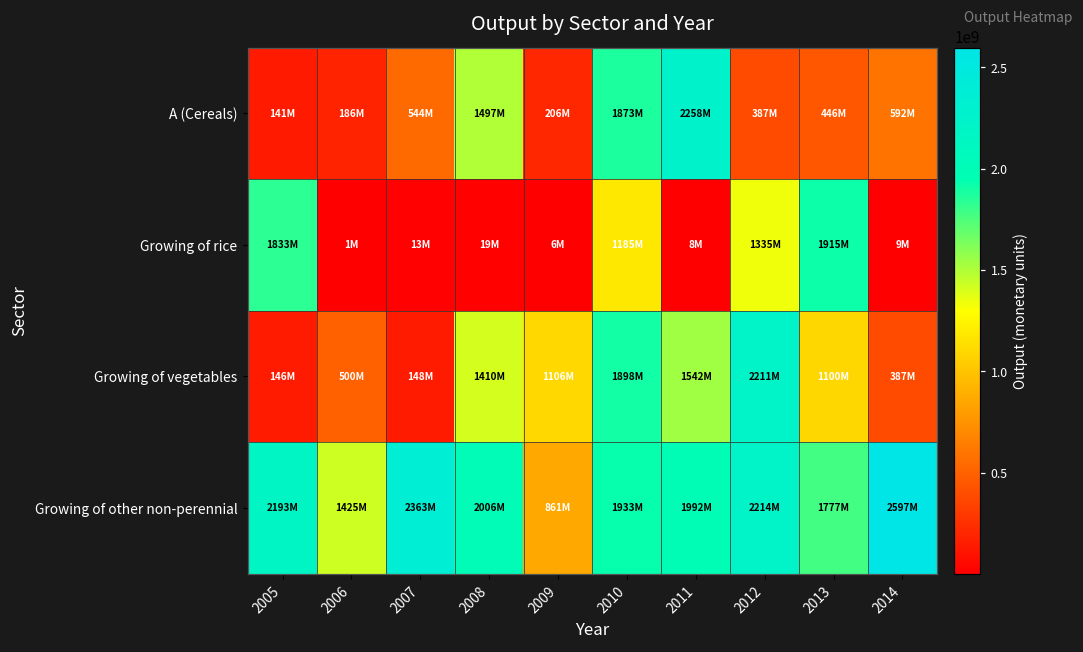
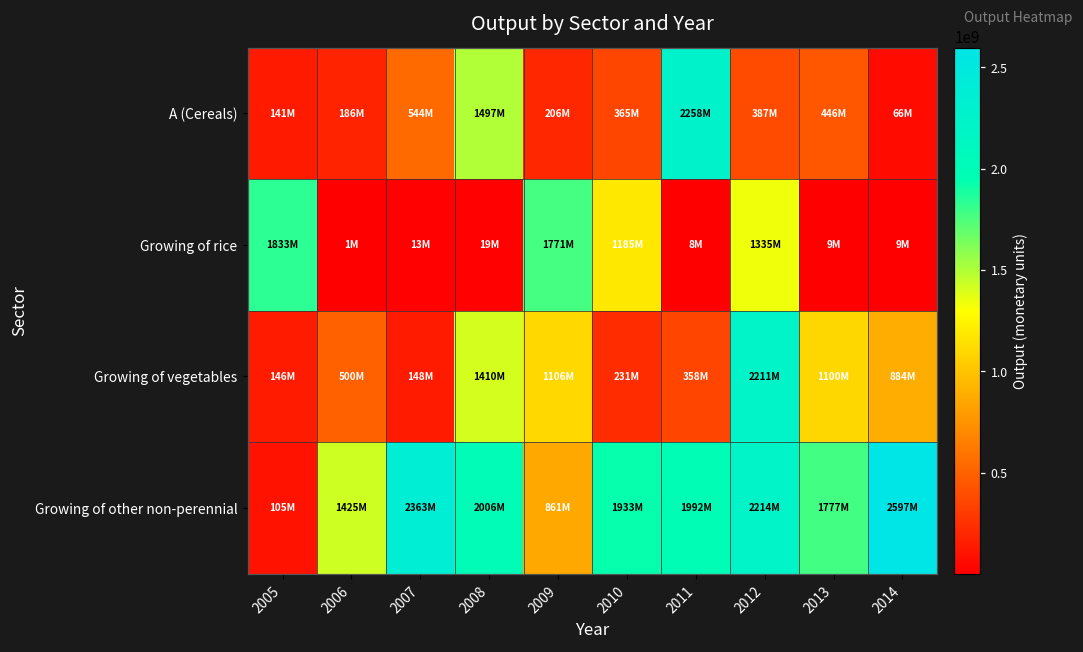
A (Cereals), 2010: 1873M -> 365M
A (Cereals), 2014: 592M -> 66M
Growing of rice, 2009: 6M -> 1771M
Growing of rice, 2013: 1915M -> 9M
Growing of vegetables, 2010: 1898M -> 231M
Growing of vegetables, 2011: 1542M -> 358M
Growing of vegetables, 2014: 387M -> 884M
Growing of other non-perennial, 2005: 2193M -> 105M
